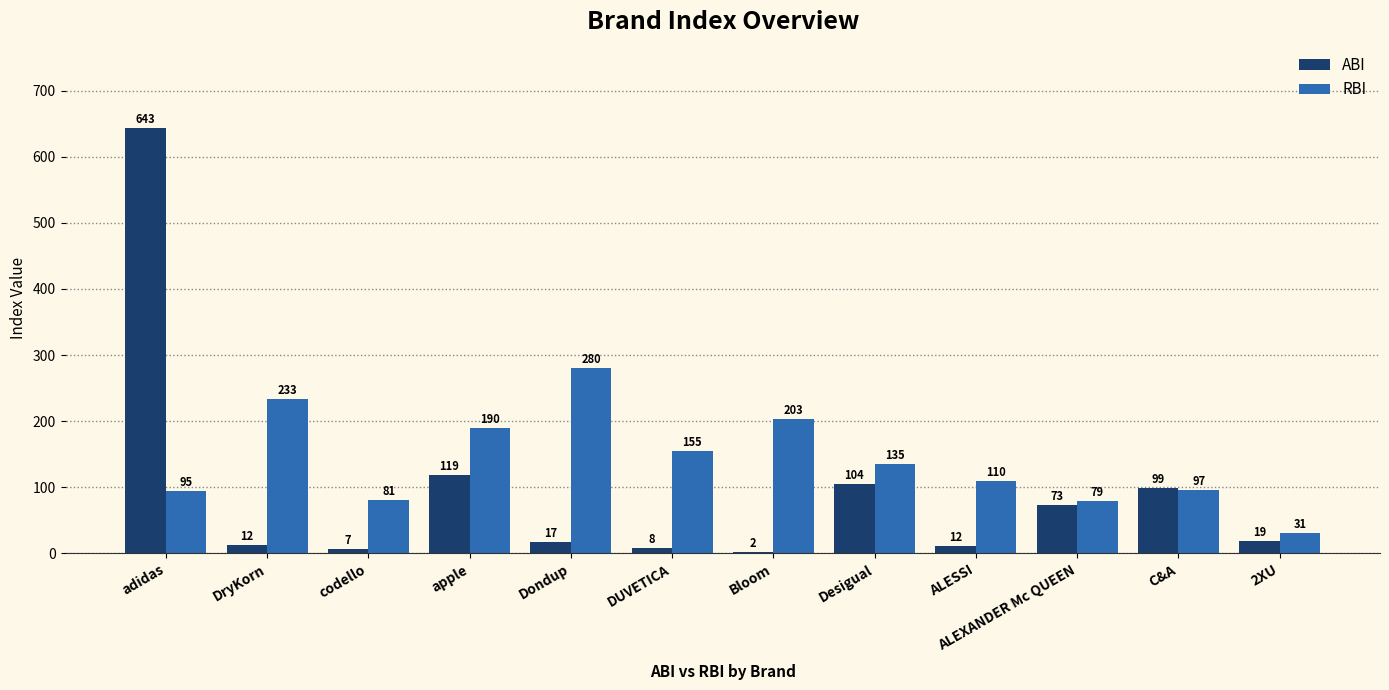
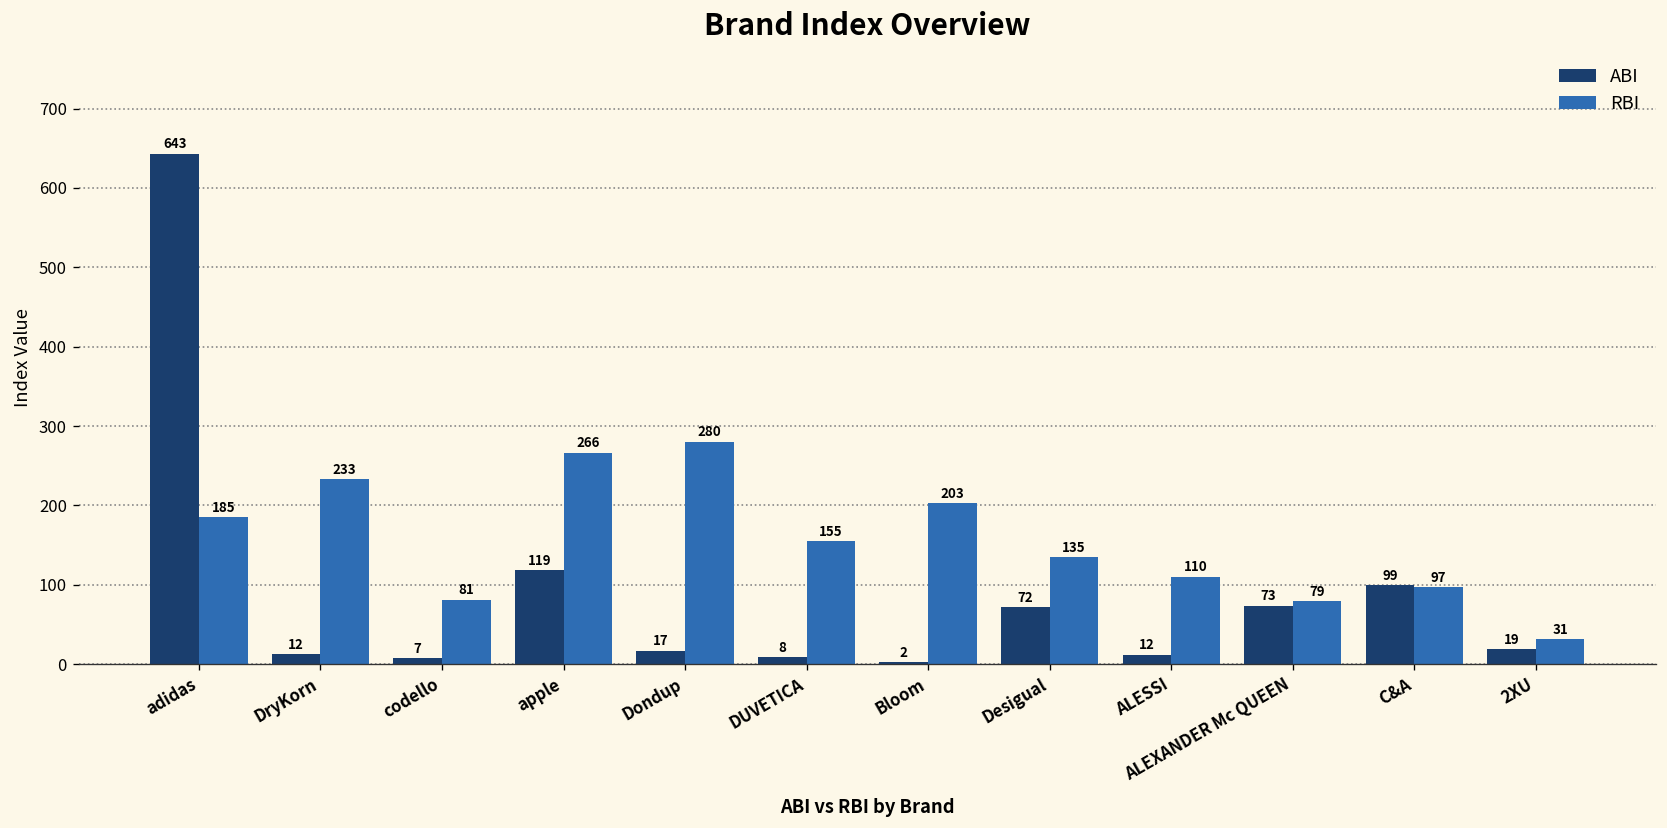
RBI, adidas: 95 -> 185
RBI, apple: 190 -> 266
ABI, Desigual: 104 -> 72
